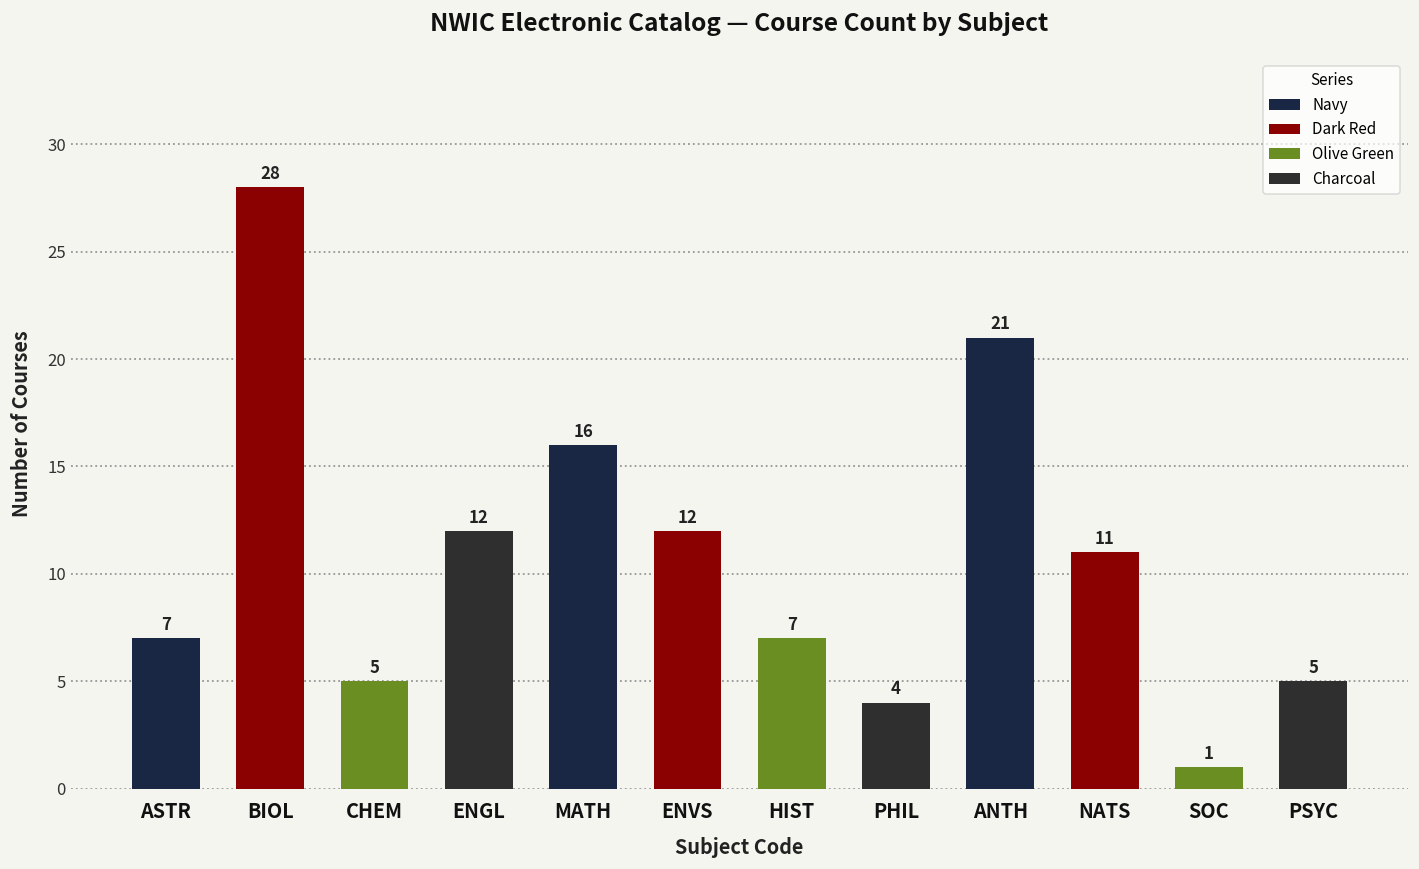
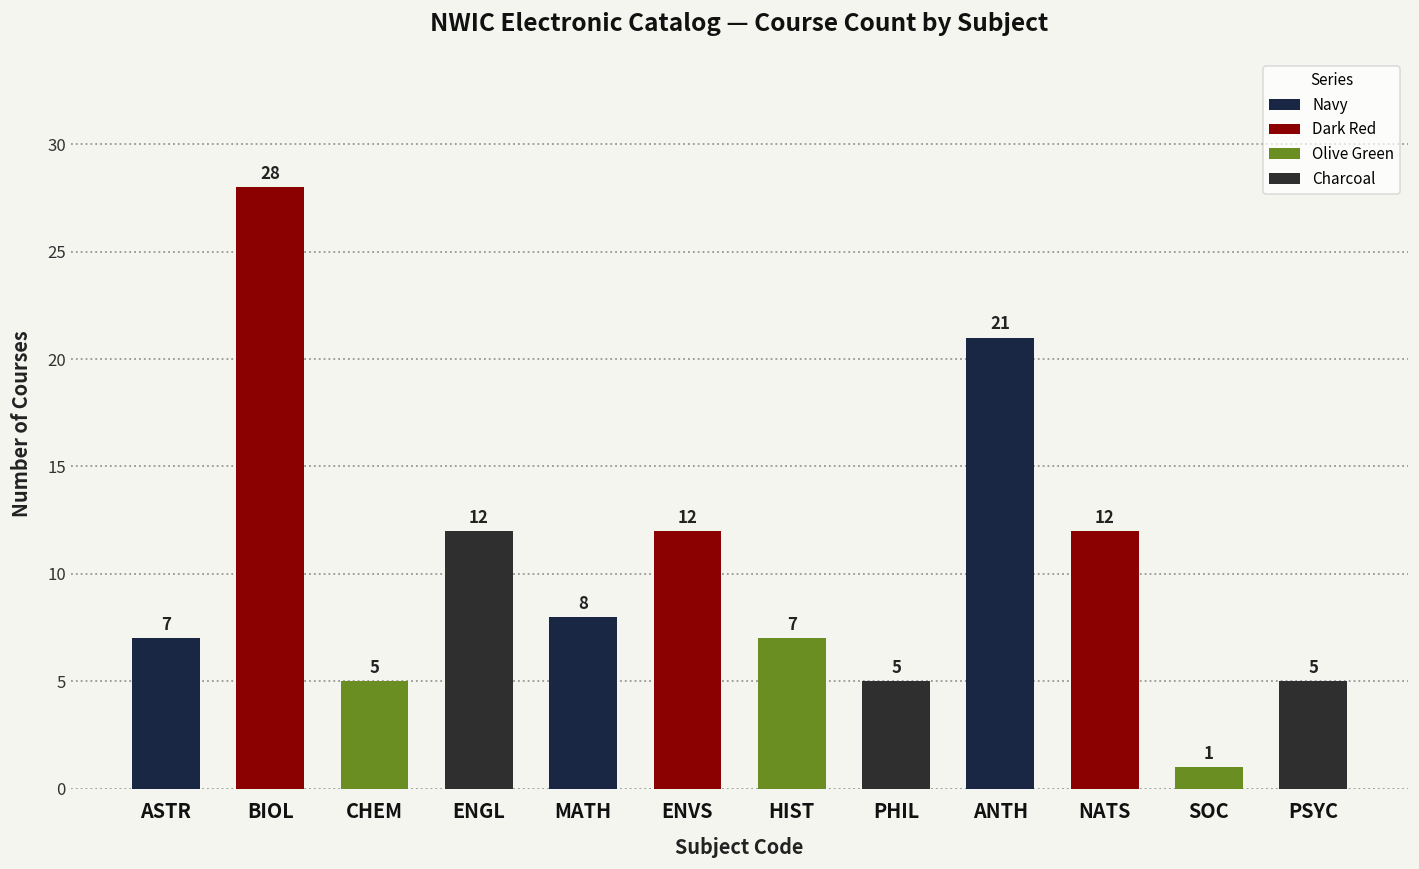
MATH: 16 -> 8
PHIL: 4 -> 5
NATS: 11 -> 12
